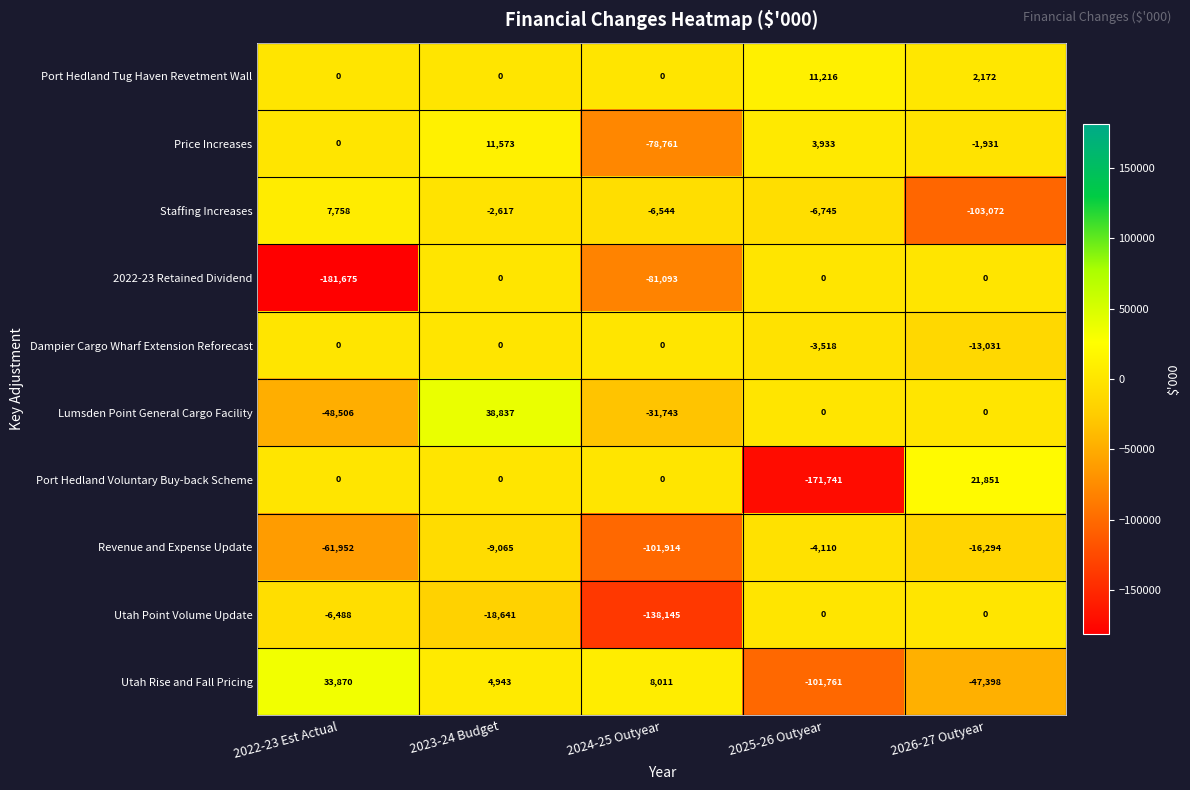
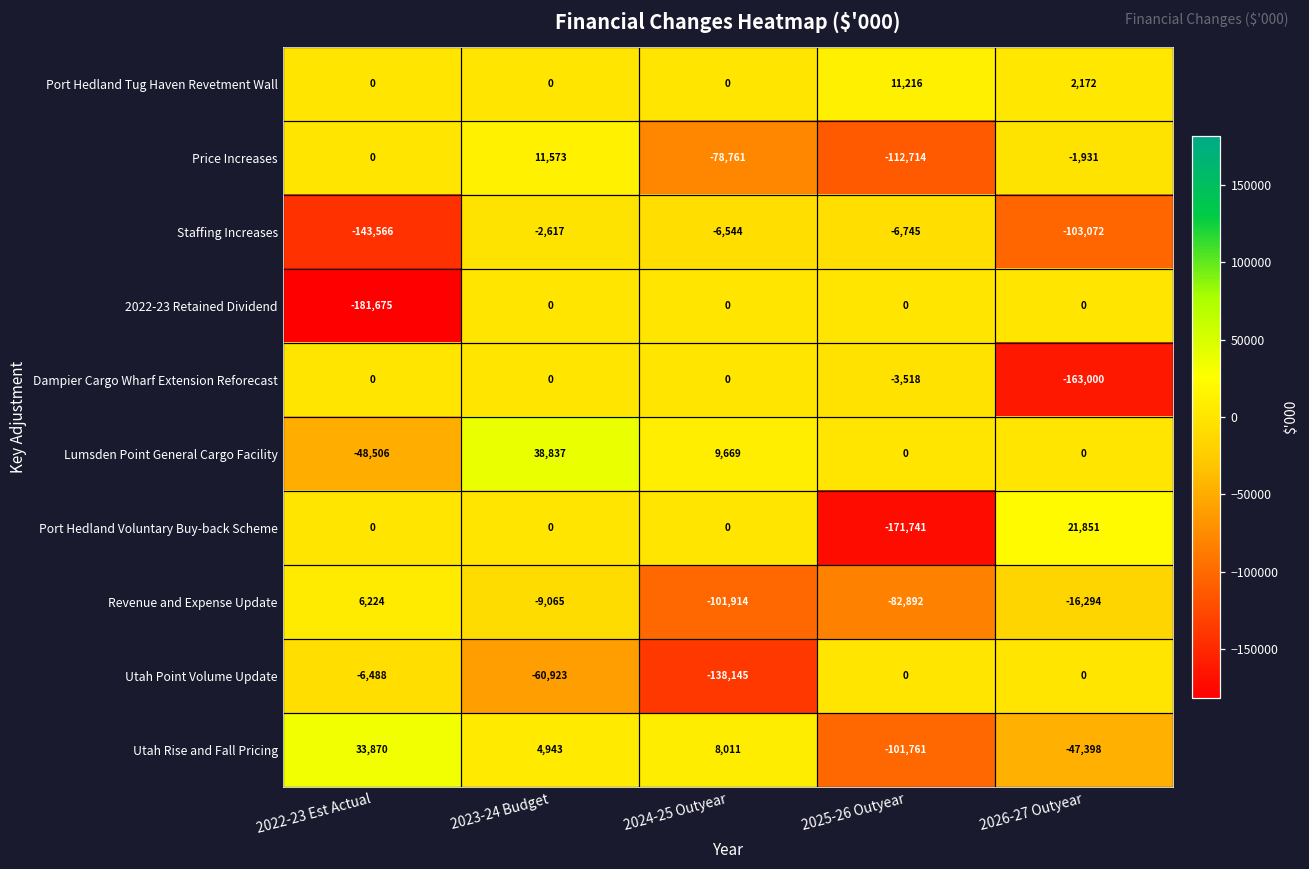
Price Increases, 2025-26 Outyear: 3,933 -> -112,714
Staffing Increases, 2022-23 Est Actual: 7,758 -> -143,566
2022-23 Retained Dividend, 2024-25 Outyear: -81,093 -> 0
Dampier Cargo Wharf Extension Reforecast, 2026-27 Outyear: -13,031 -> -163,000
Lumsden Point General Cargo Facility, 2024-25 Outyear: -31,743 -> 9,669
Revenue and Expense Update, 2022-23 Est Actual: -61,952 -> 6,224
Revenue and Expense Update, 2025-26 Outyear: -4,110 -> -82,892
Utah Point Volume Update, 2023-24 Budget: -18,641 -> -60,923
